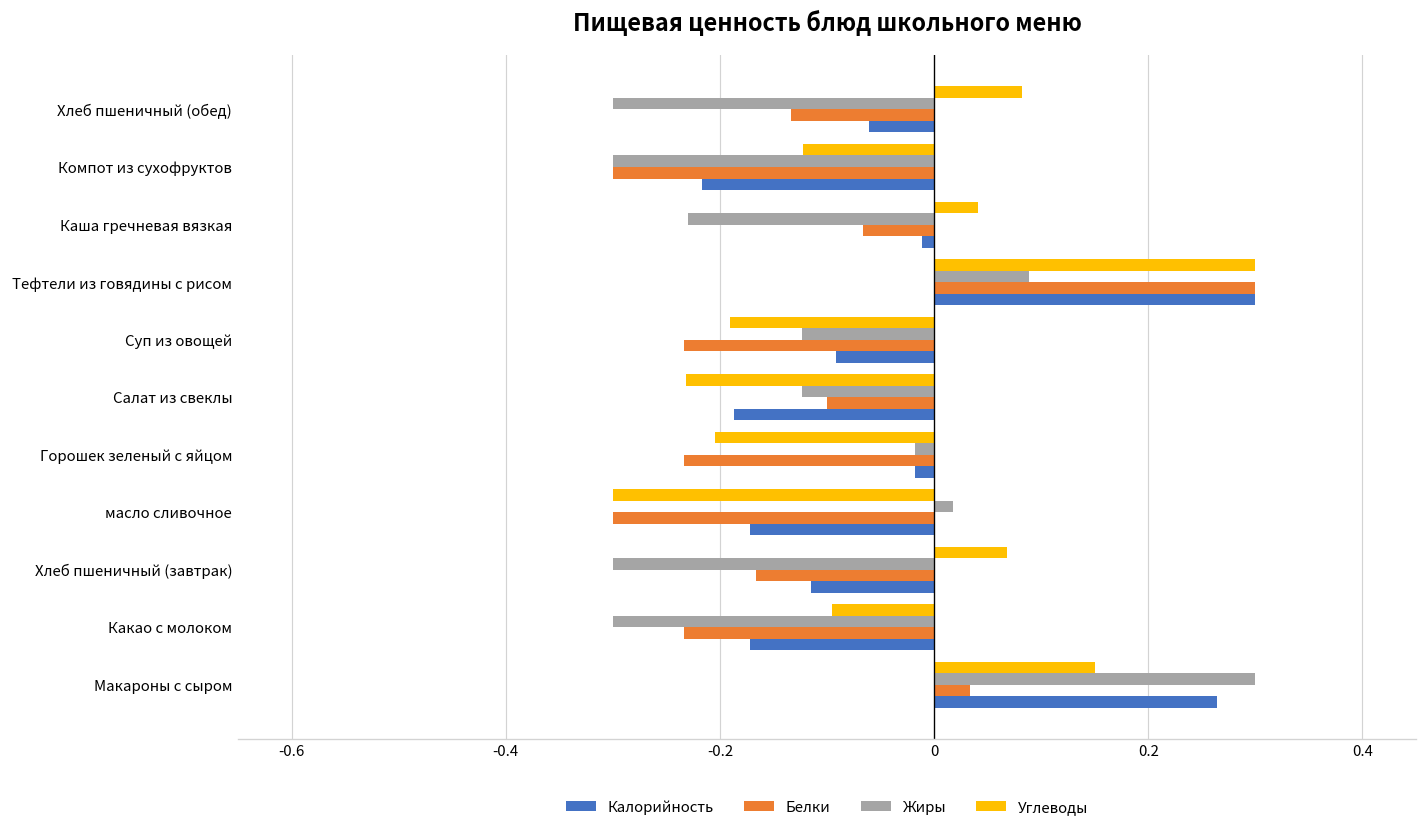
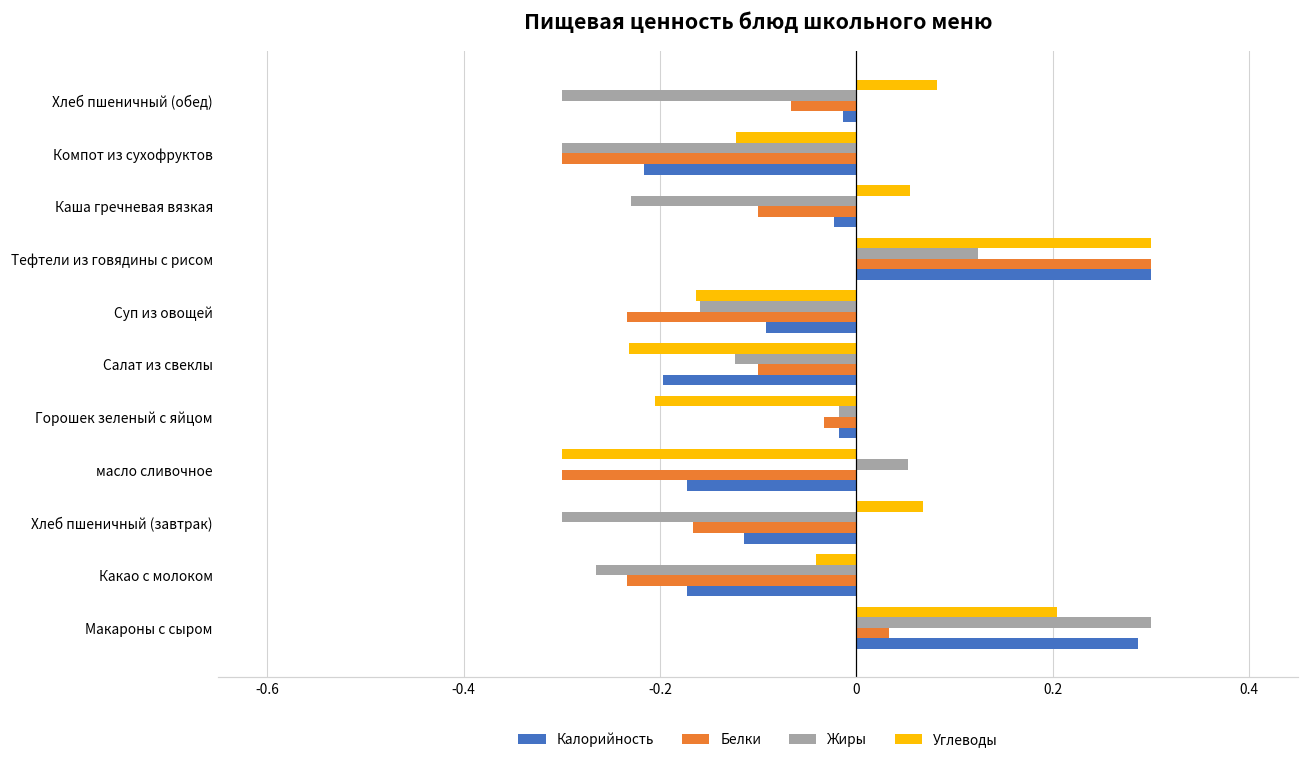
Белки, Хлеб пшеничный (обед): -0.13 -> -0.07
Калорийность, Хлеб пшеничный (обед): -0.06 -> -0.01
Углеводы, Каша гречневая вязкая: 0.04 -> 0.05
Белки, Каша гречневая вязкая: -0.07 -> -0.10
Калорийность, Каша гречневая вязкая: -0.01 -> -0.02
Жиры, Тефтели из говядины с рисом: 0.09 -> 0.12
Углеводы, Суп из овощей: -0.19 -> -0.16
Жиры, Суп из овощей: -0.12 -> -0.16
Калорийность, Салат из свеклы: -0.19 -> -0.20
Белки, Горошек зеленый с яйцом: -0.23 -> -0.03
Жиры, масло сливочное: 0.02 -> 0.05
Углеводы, Какао с молоком: -0.10 -> -0.04
Жиры, Какао с молоком: -0.30 -> -0.26
Углеводы, Макароны с сыром: 0.15 -> 0.20
Калорийность, Макароны с сыром: 0.26 -> 0.29
